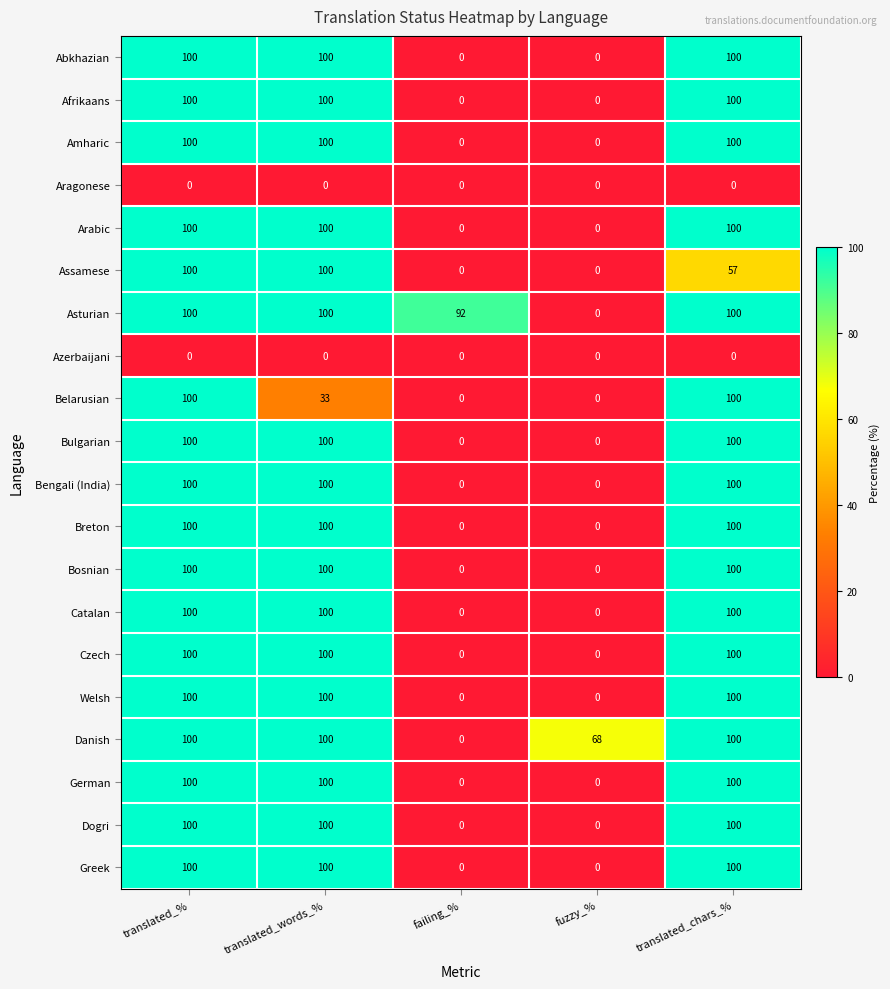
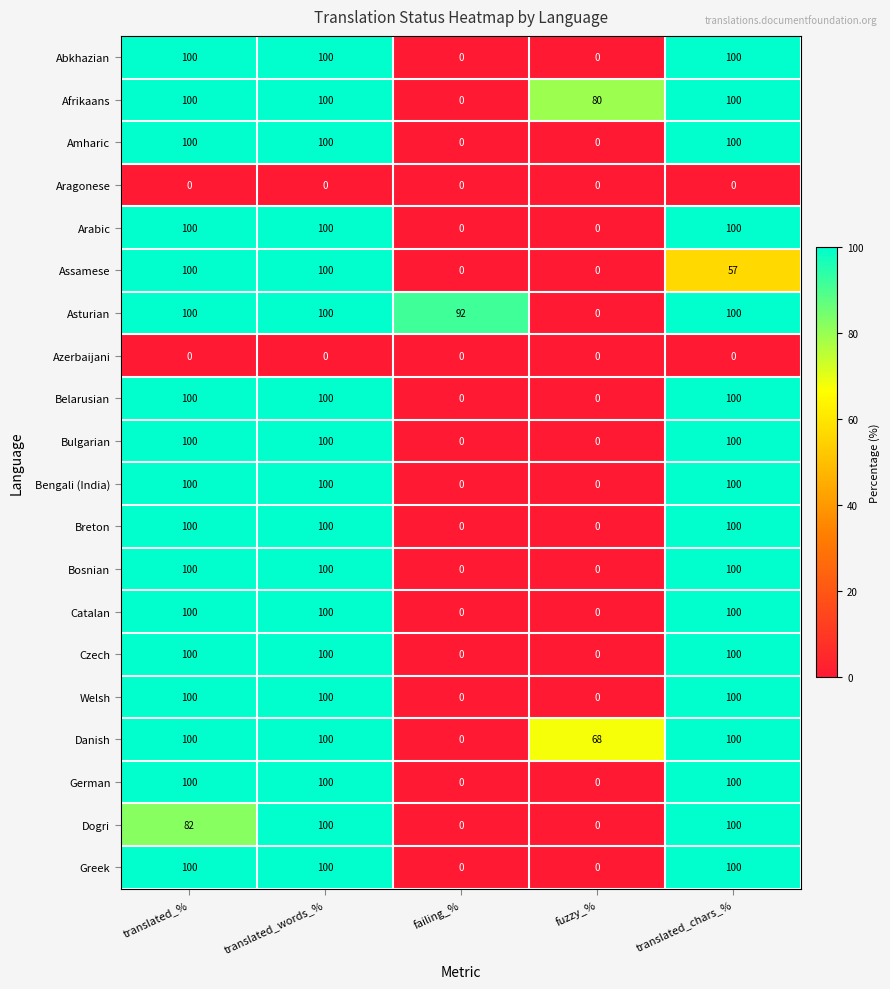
Afrikaans, fuzzy_%: 0 -> 80
Belarusian, translated_words_%: 33 -> 100
Dogri, translated_%: 100 -> 82
